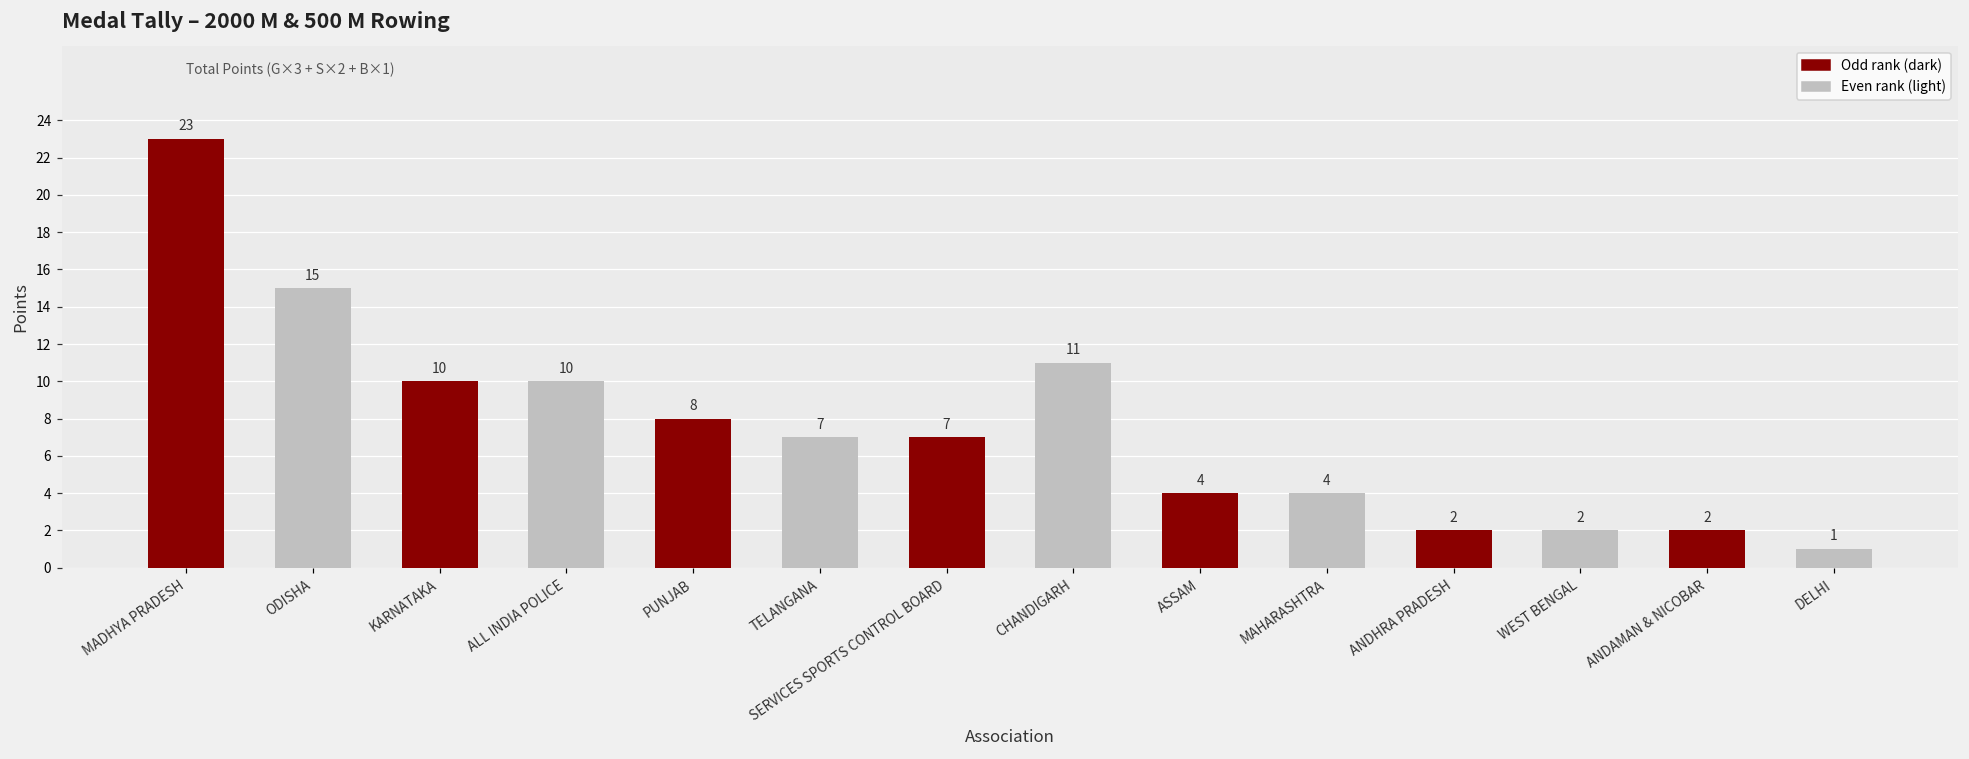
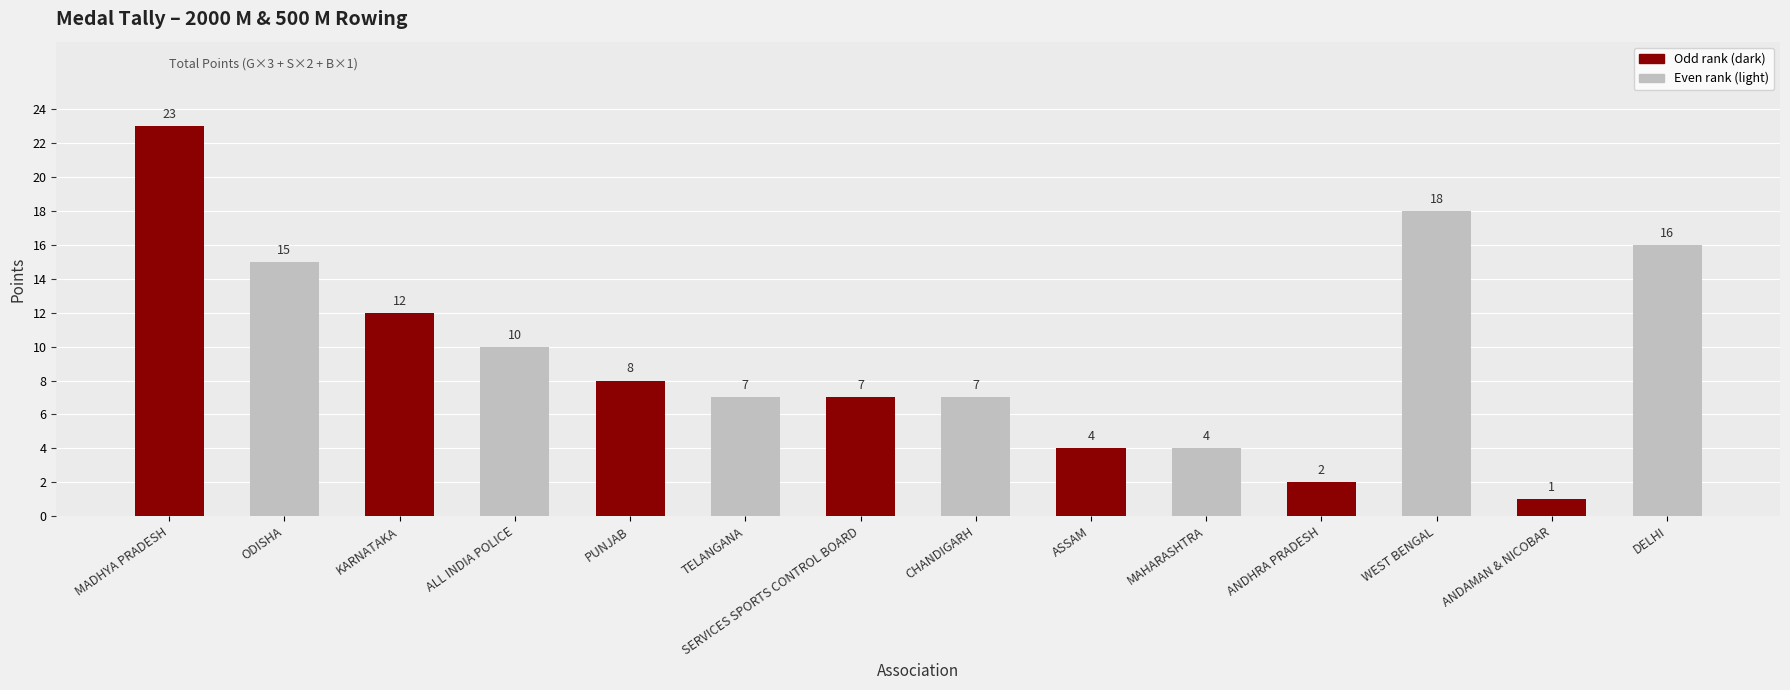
KARNATAKA: 10 -> 12
CHANDIGARH: 11 -> 7
WEST BENGAL: 2 -> 18
ANDAMAN & NICOBAR: 2 -> 1
DELHI: 1 -> 16
